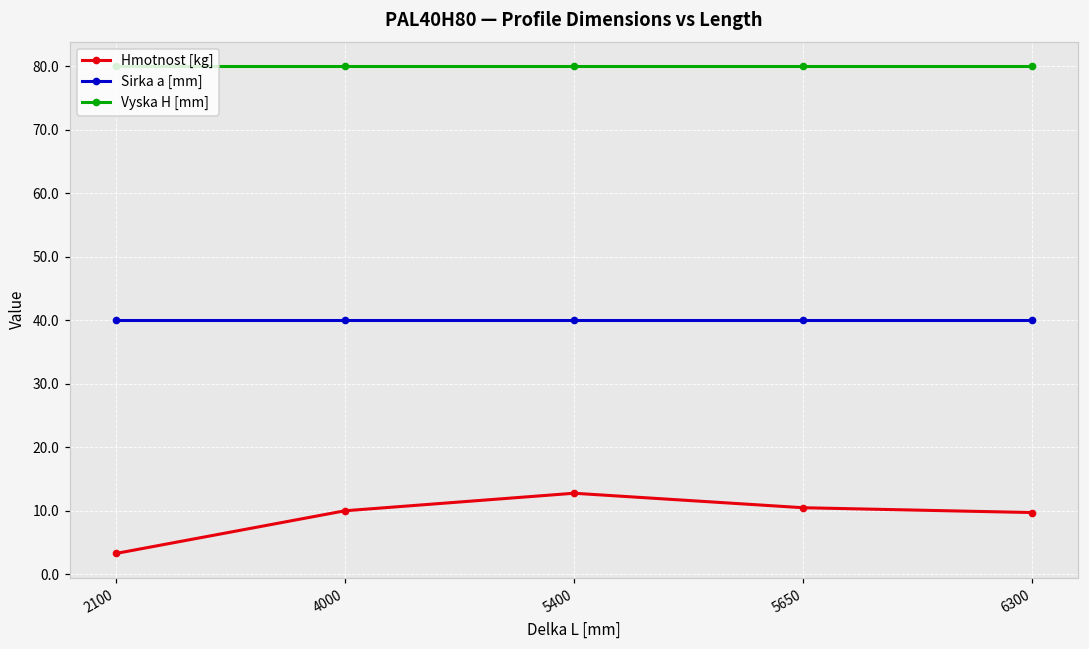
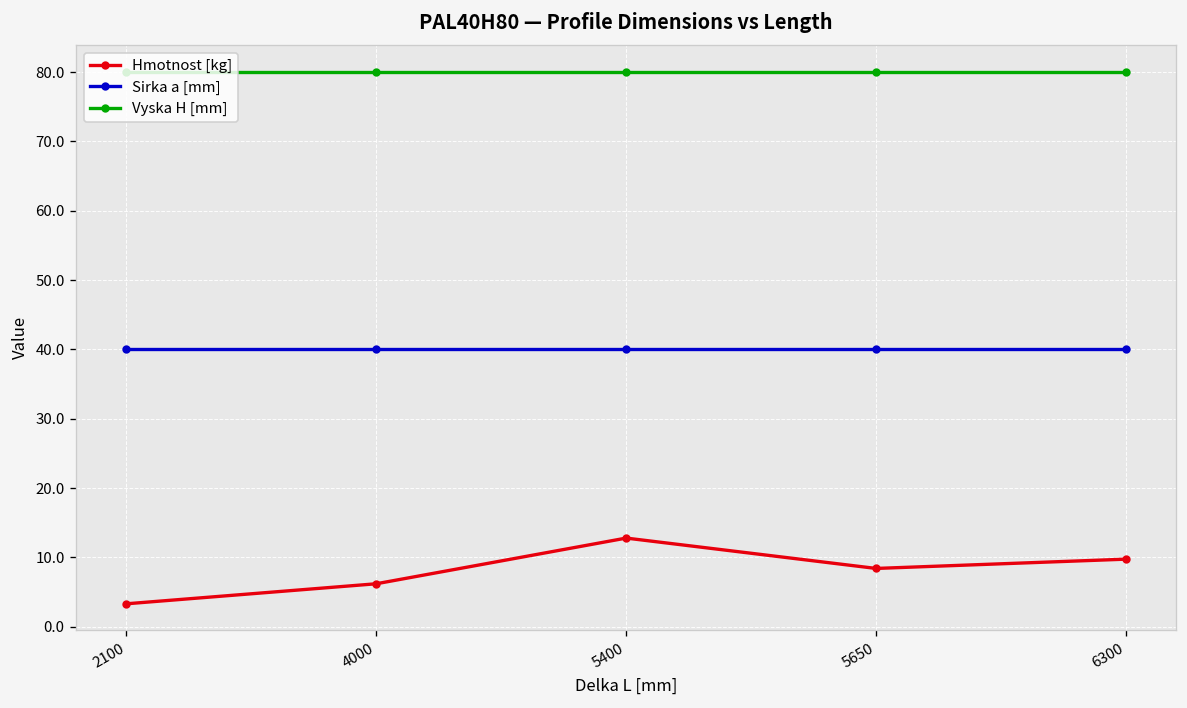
Hmotnost [kg], 4000: 10 -> 6
Hmotnost [kg], 5650: 11 -> 8
